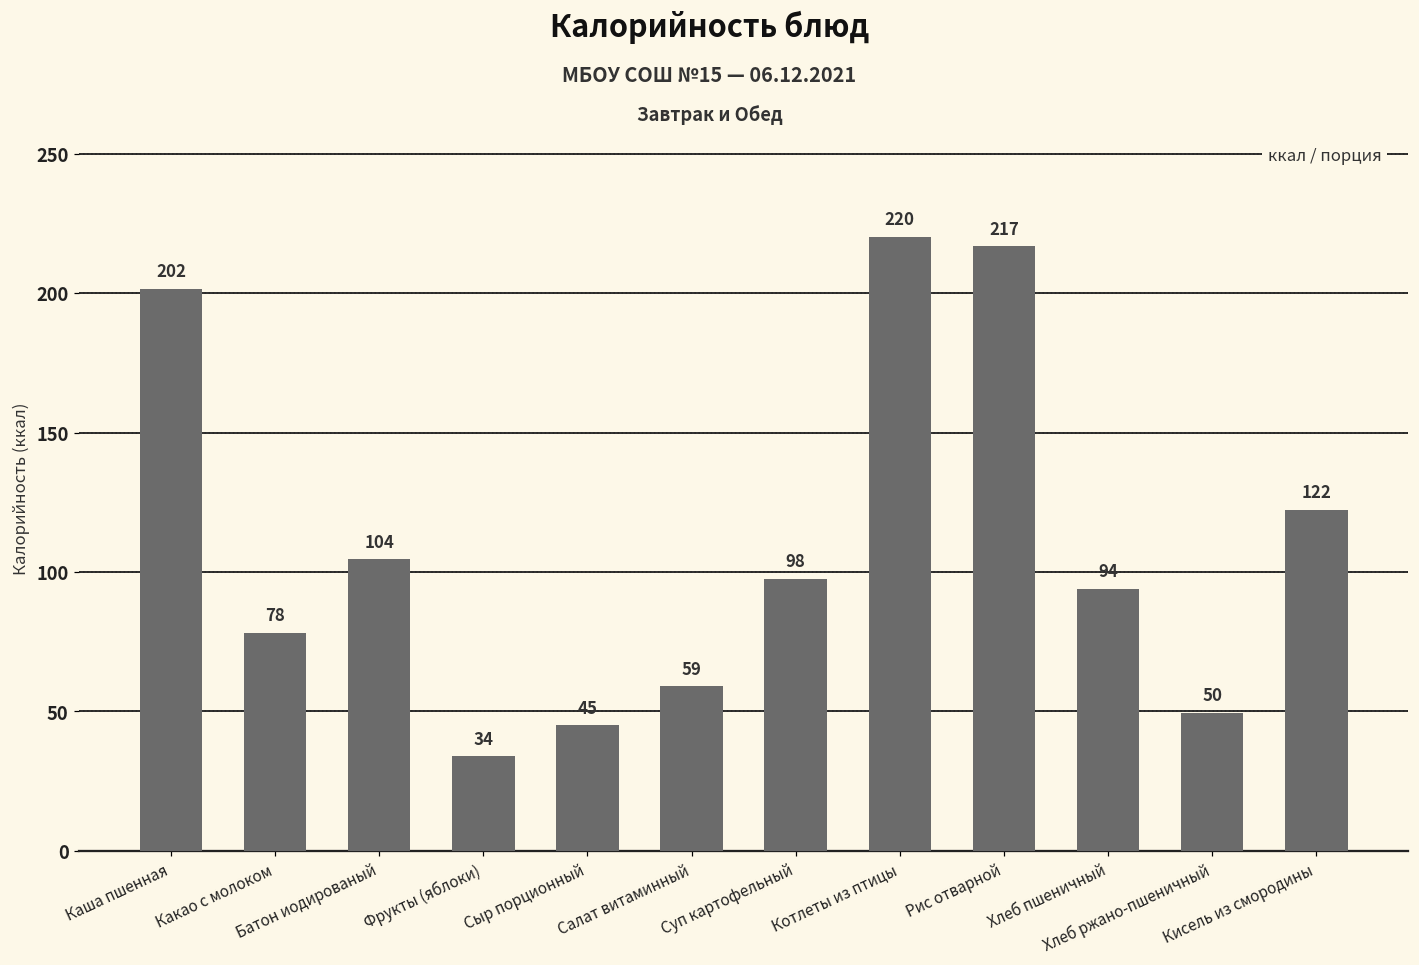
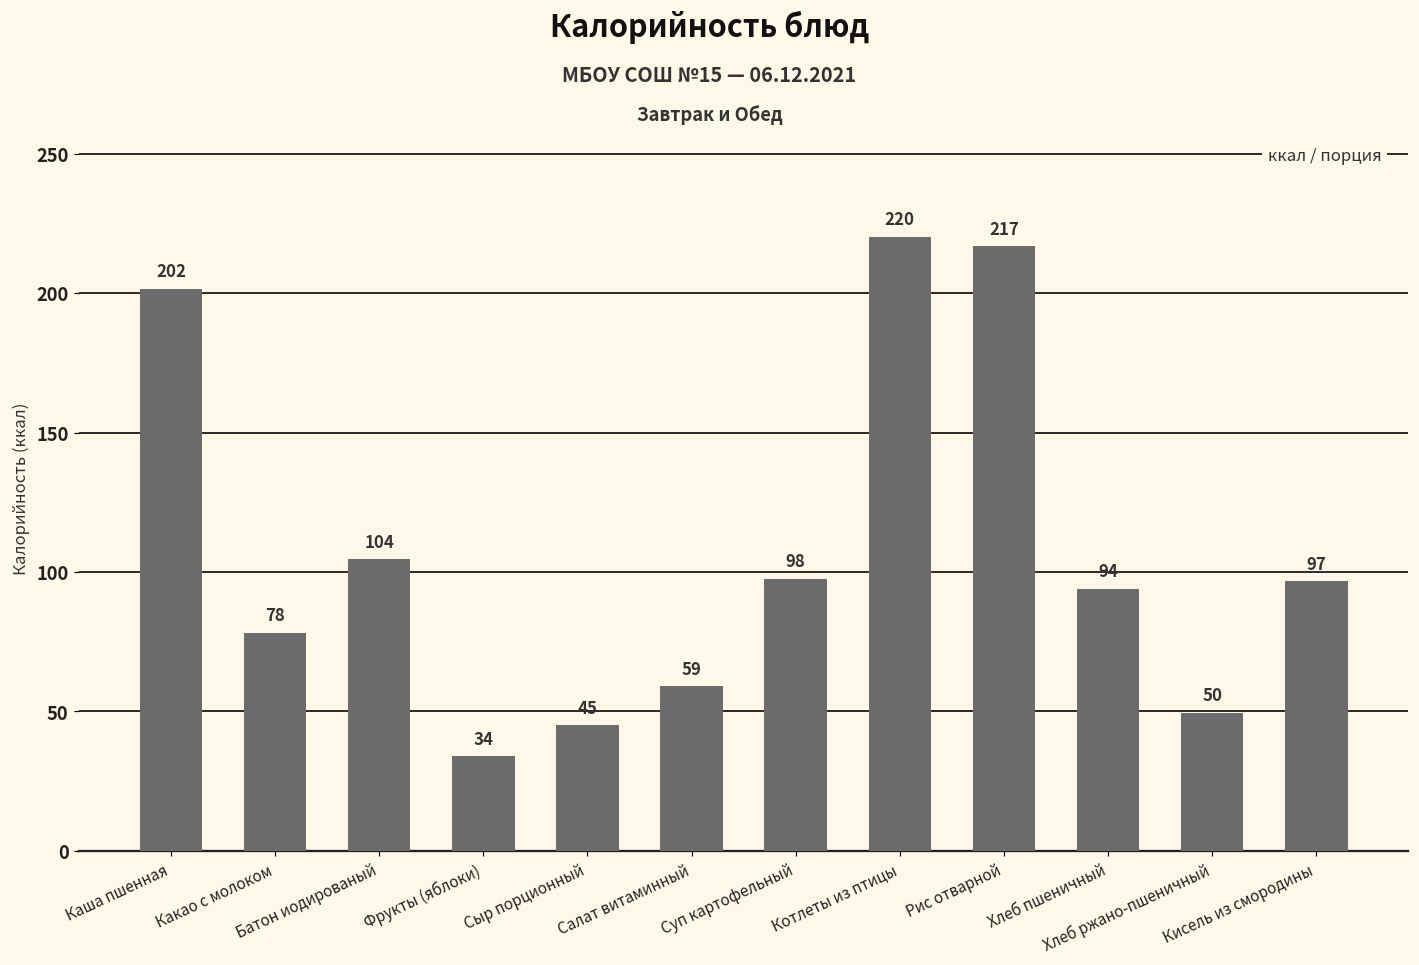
Кисель из смородины: 122 -> 97
